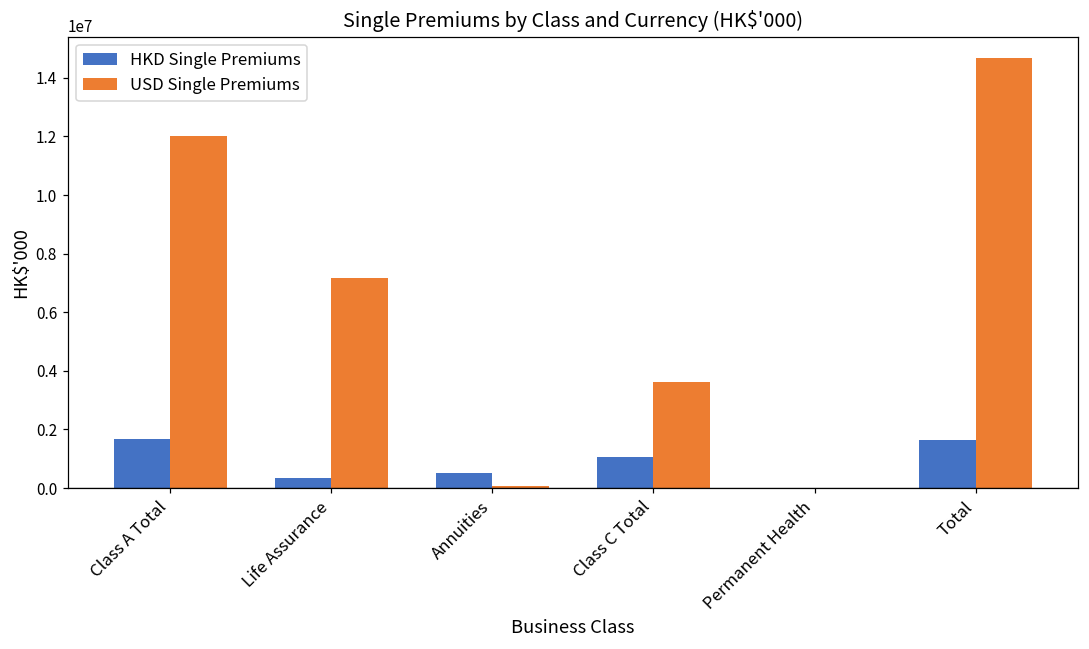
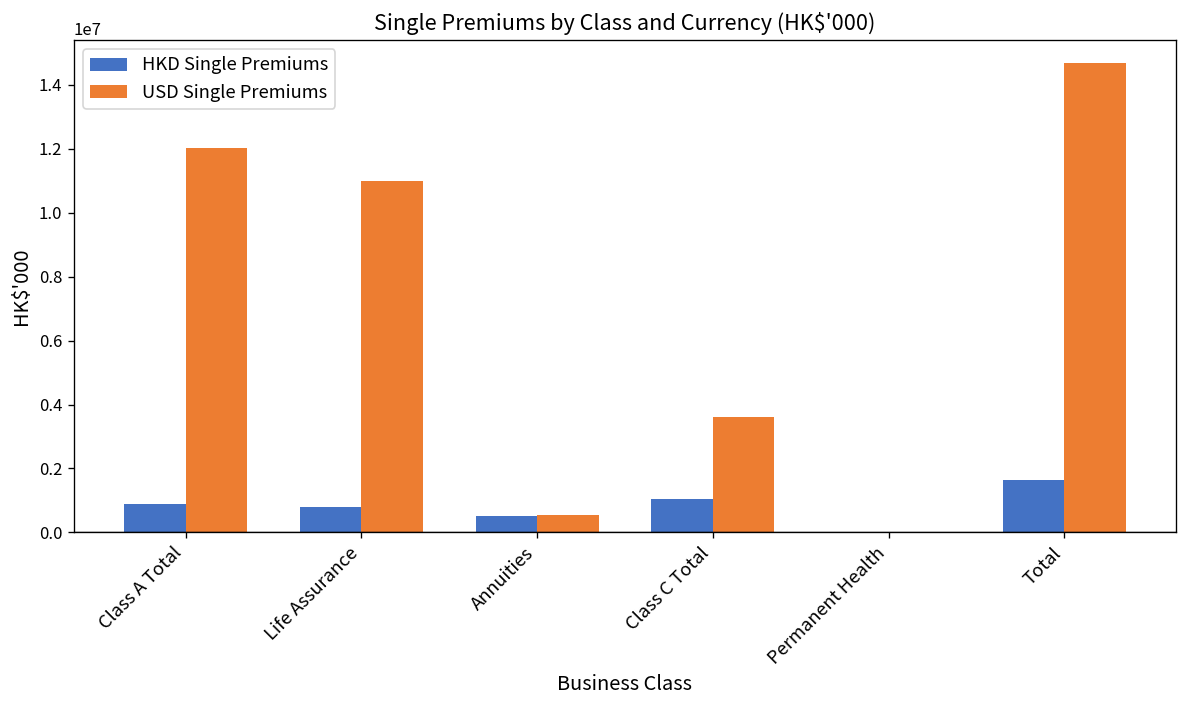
HKD Single Premiums, Class A Total: 1700000 -> 900000
HKD Single Premiums, Life Assurance: 300000 -> 800000
USD Single Premiums, Life Assurance: 7200000 -> 11000000
USD Single Premiums, Annuities: 100000 -> 500000
